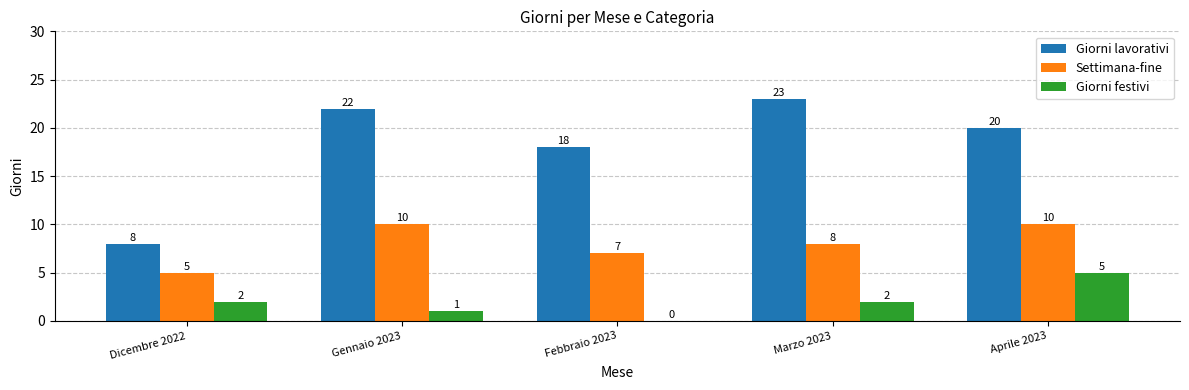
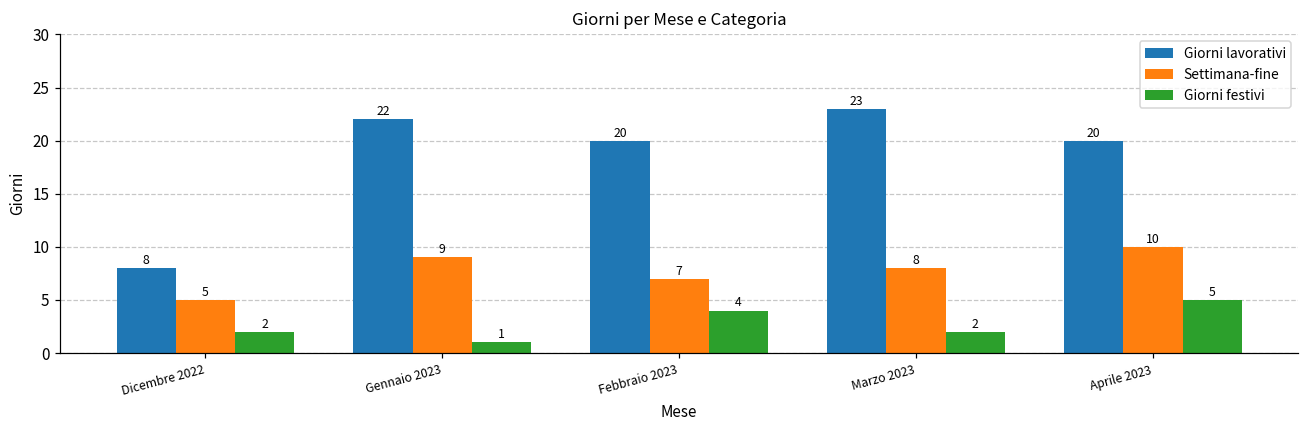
Settimana-fine, Gennaio 2023: 10 -> 9
Giorni lavorativi, Febbraio 2023: 18 -> 20
Giorni festivi, Febbraio 2023: 0 -> 4
